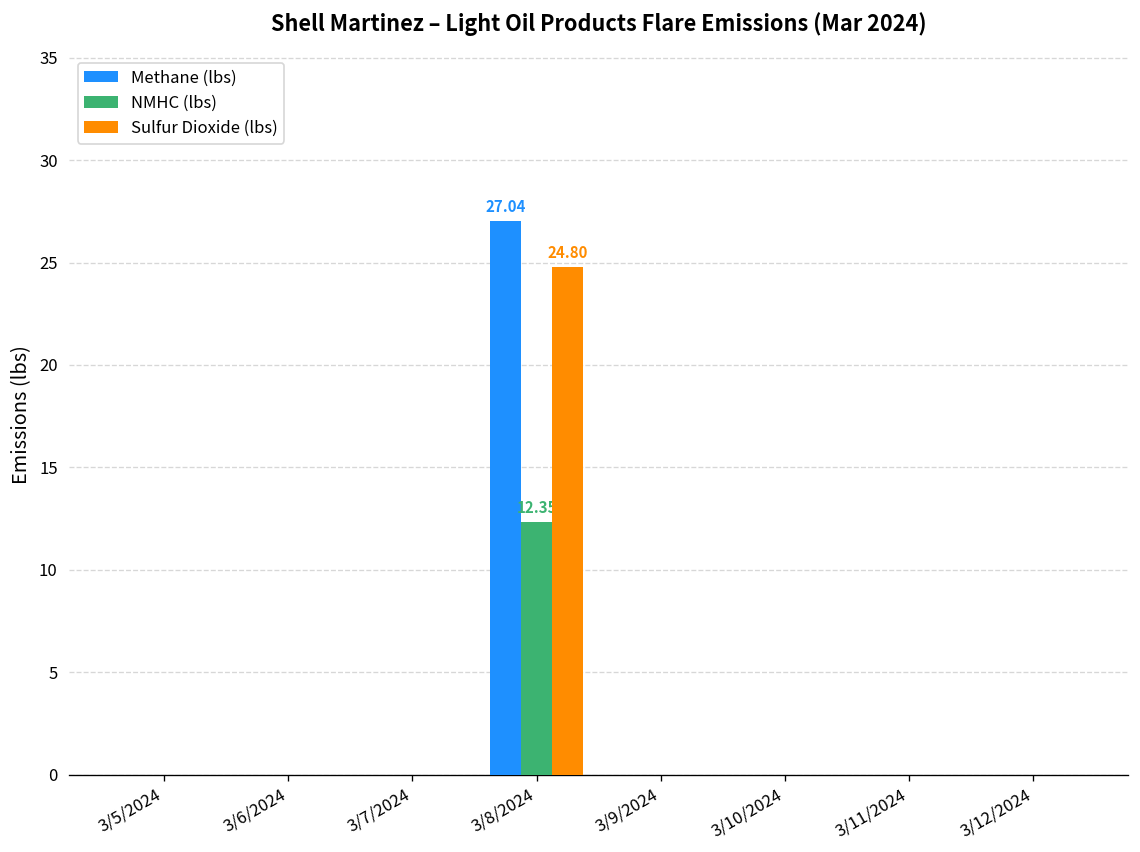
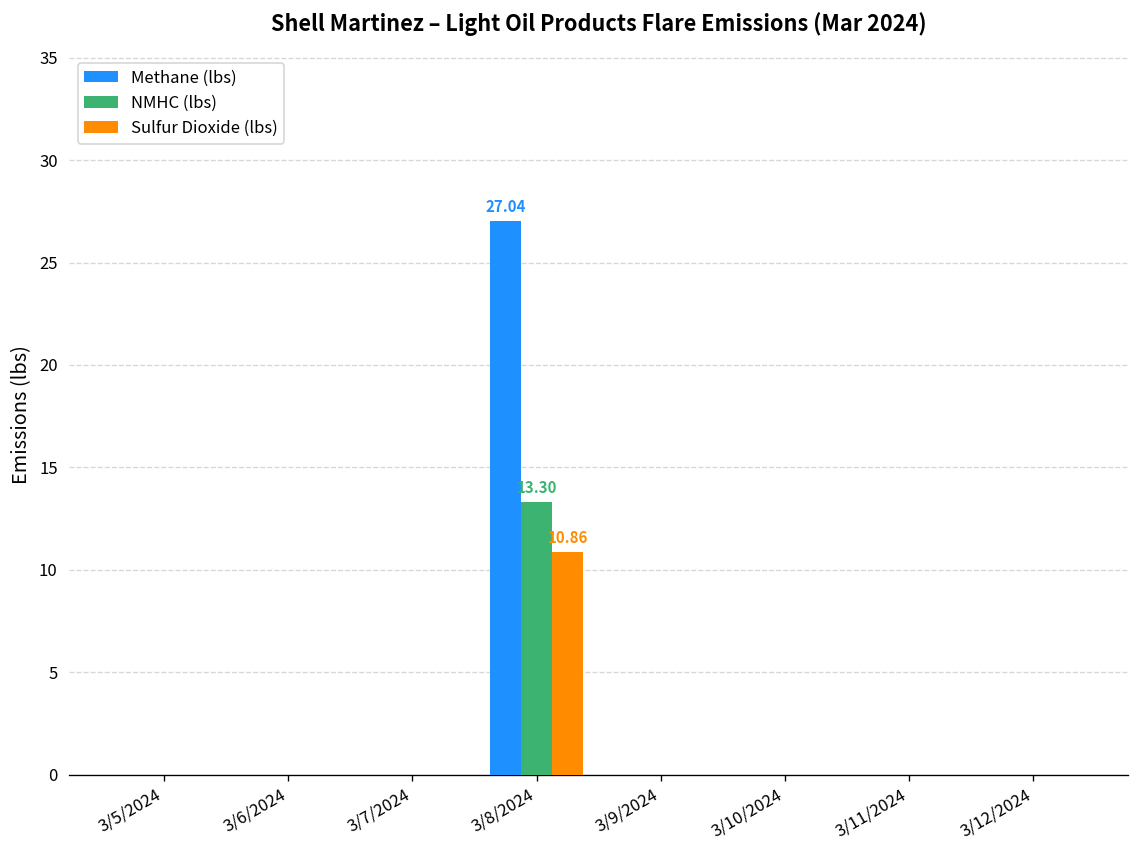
NMHC (lbs), 3/8/2024: 12.35 -> 13.30
Sulfur Dioxide (lbs), 3/8/2024: 24.80 -> 10.86
